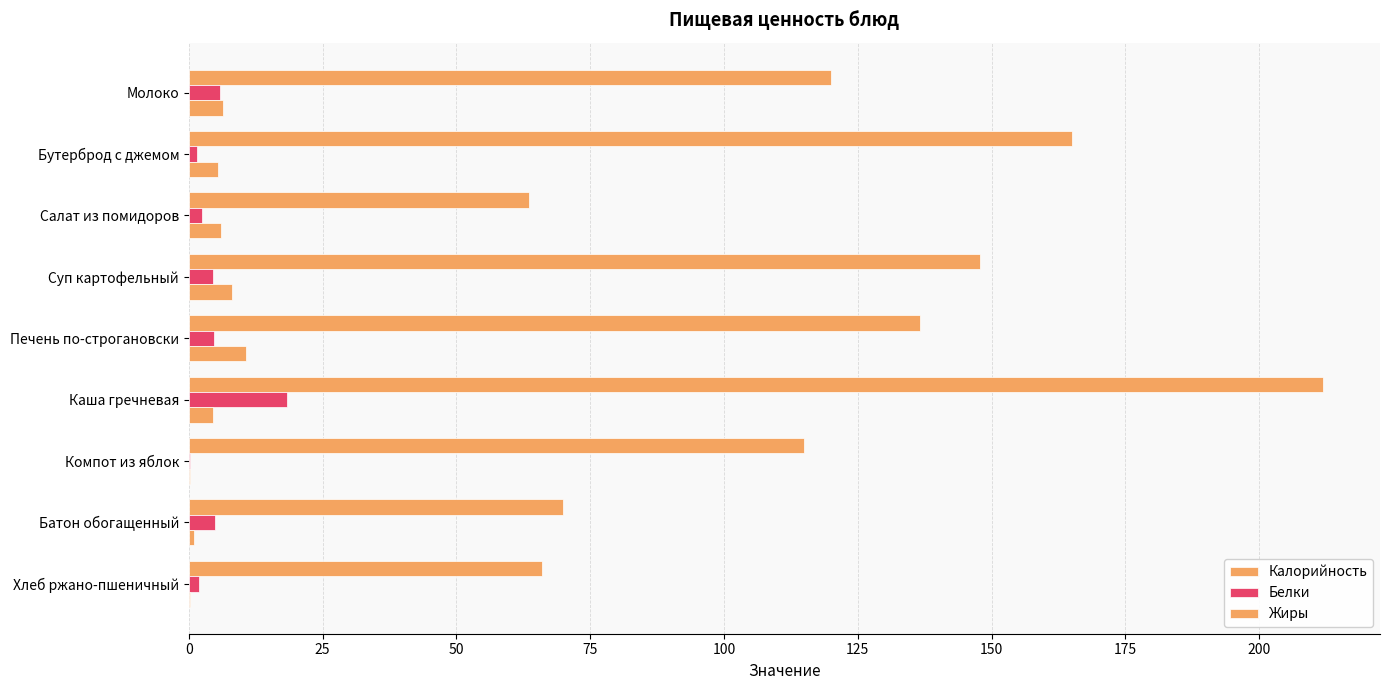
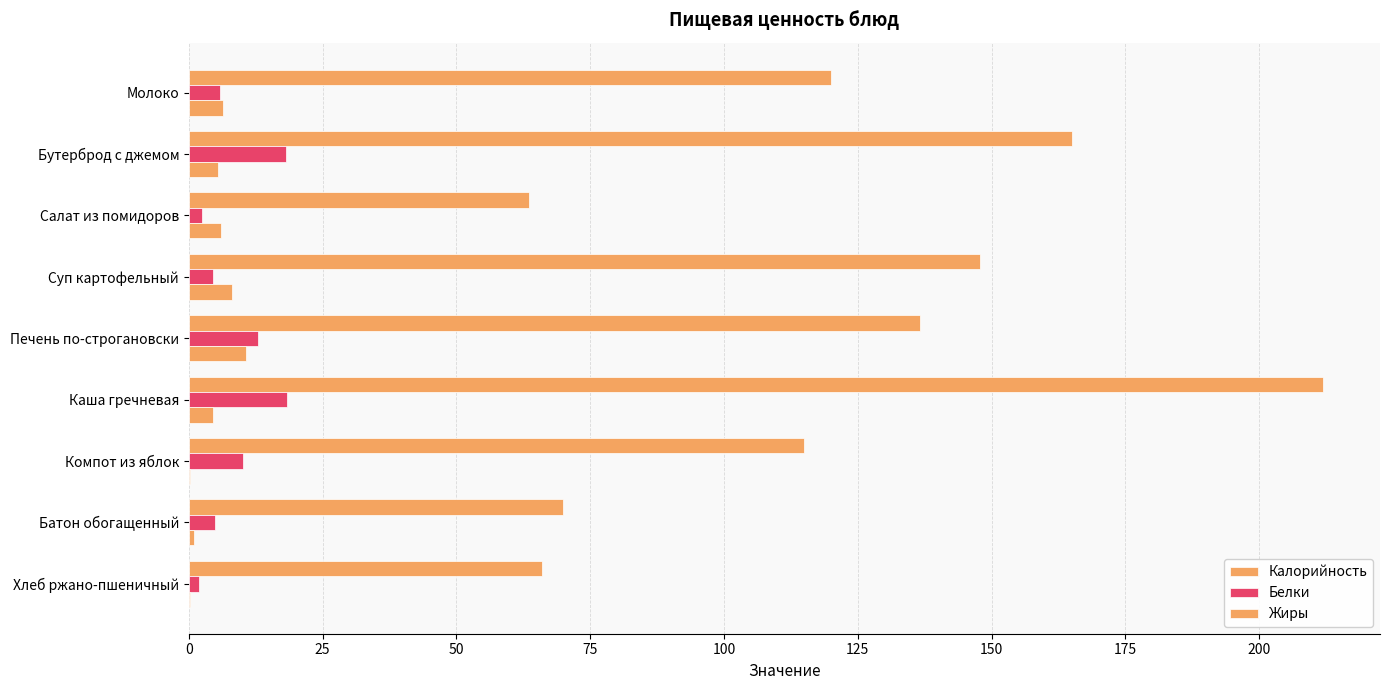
Белки, Бутерброд с джемом: 2 -> 18
Белки, Печень по-строгановски: 5 -> 13
Белки, Компот из яблок: 0 -> 10
